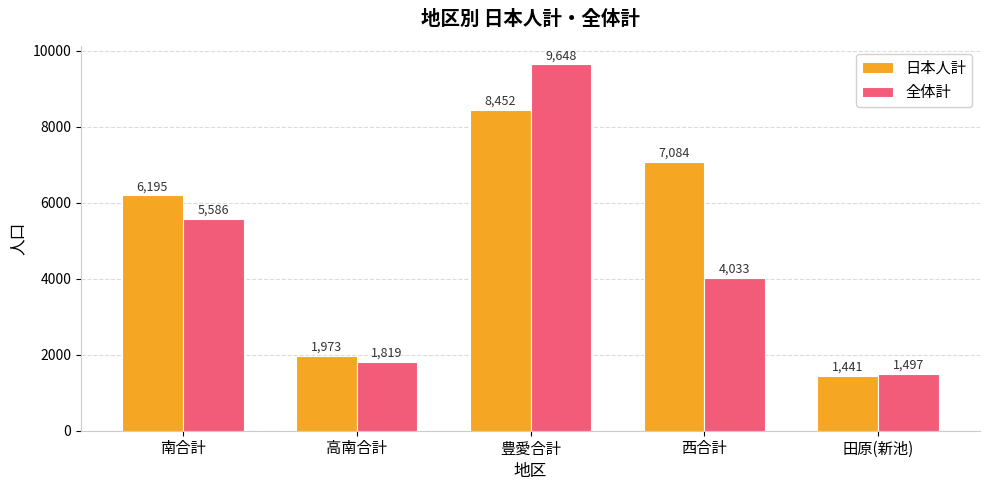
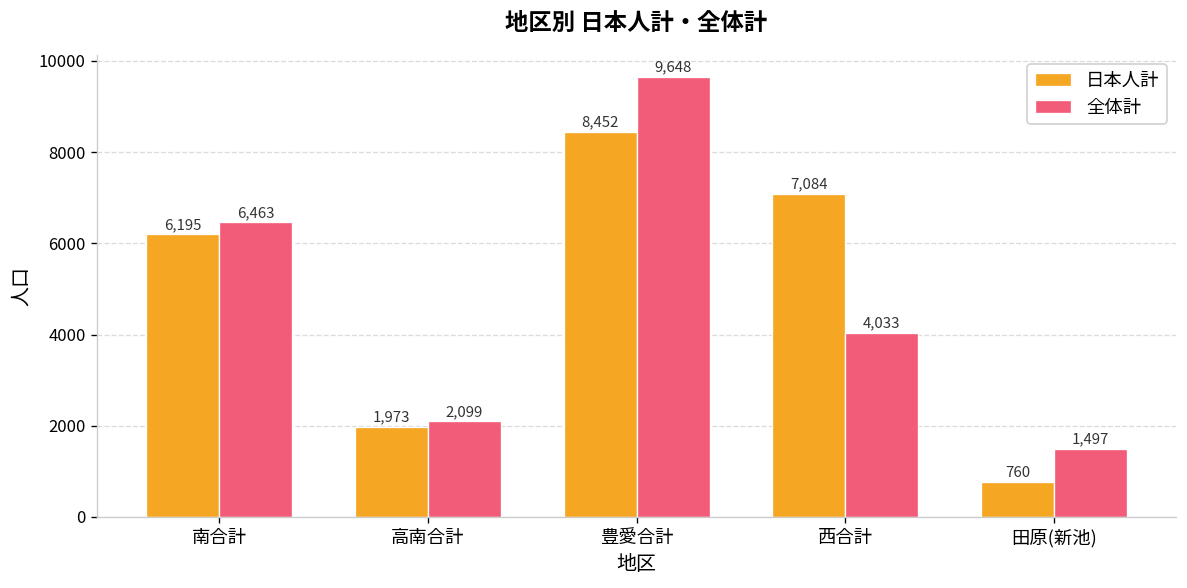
全体計, 南合計: 5,586 -> 6,463
全体計, 高南合計: 1,819 -> 2,099
日本人計, 田原(新池): 1,441 -> 760
